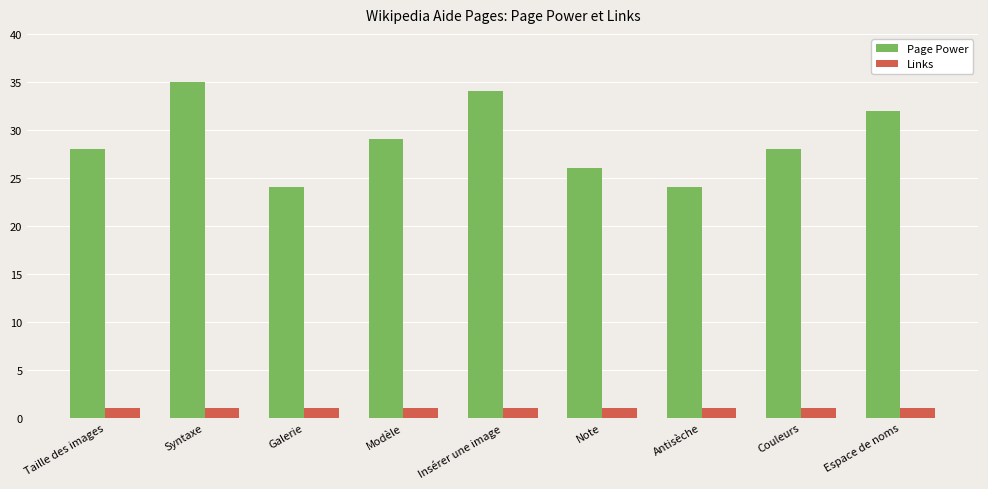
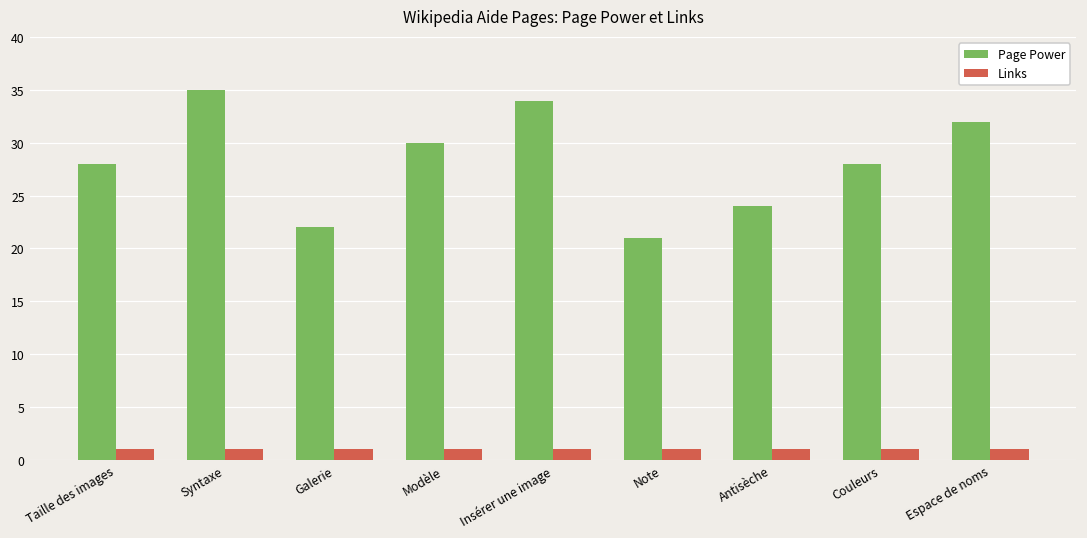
Page Power, Galerie: 24 -> 22
Page Power, Modèle: 29 -> 30
Page Power, Note: 26 -> 21
